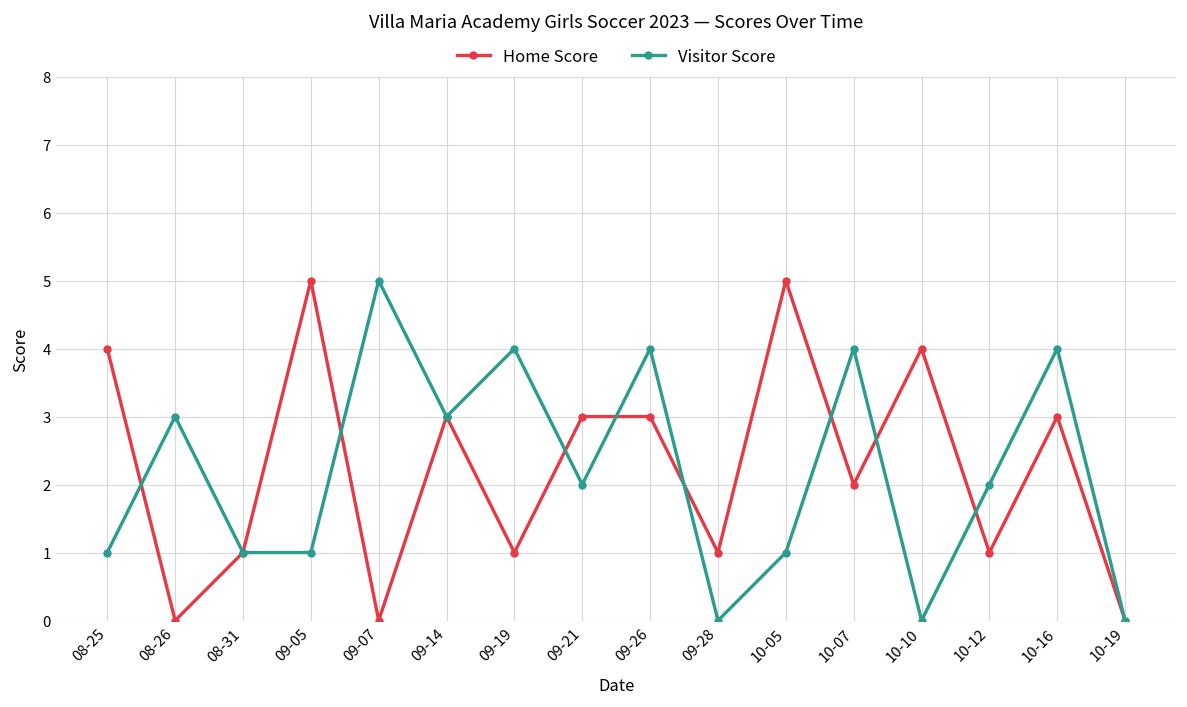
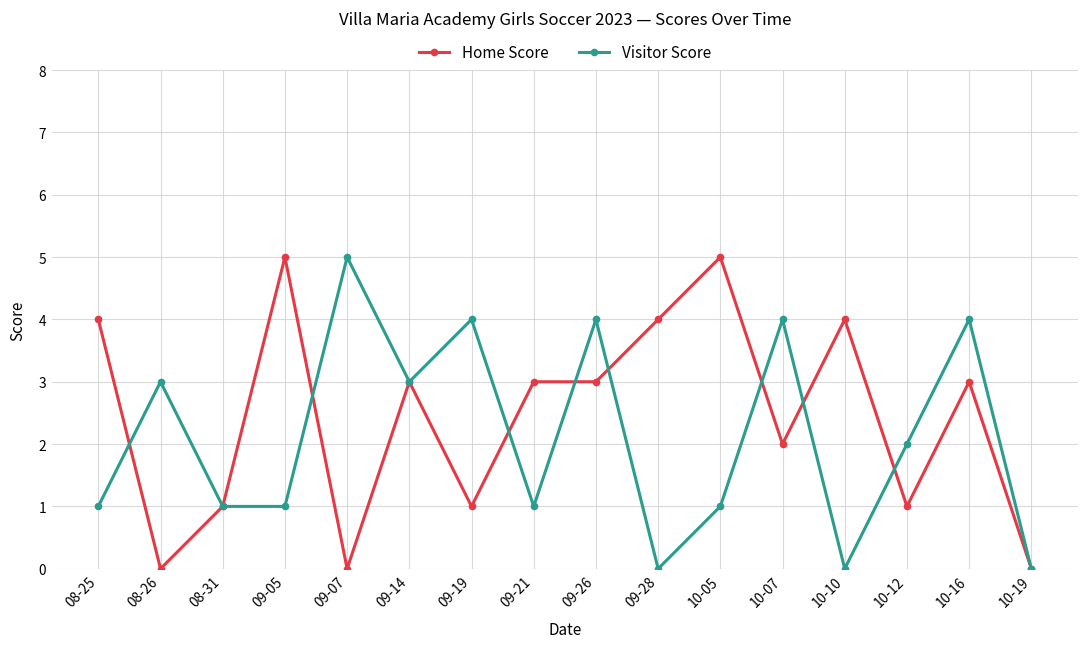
Visitor Score, 09-21: 2 -> 1
Home Score, 09-28: 1 -> 4
